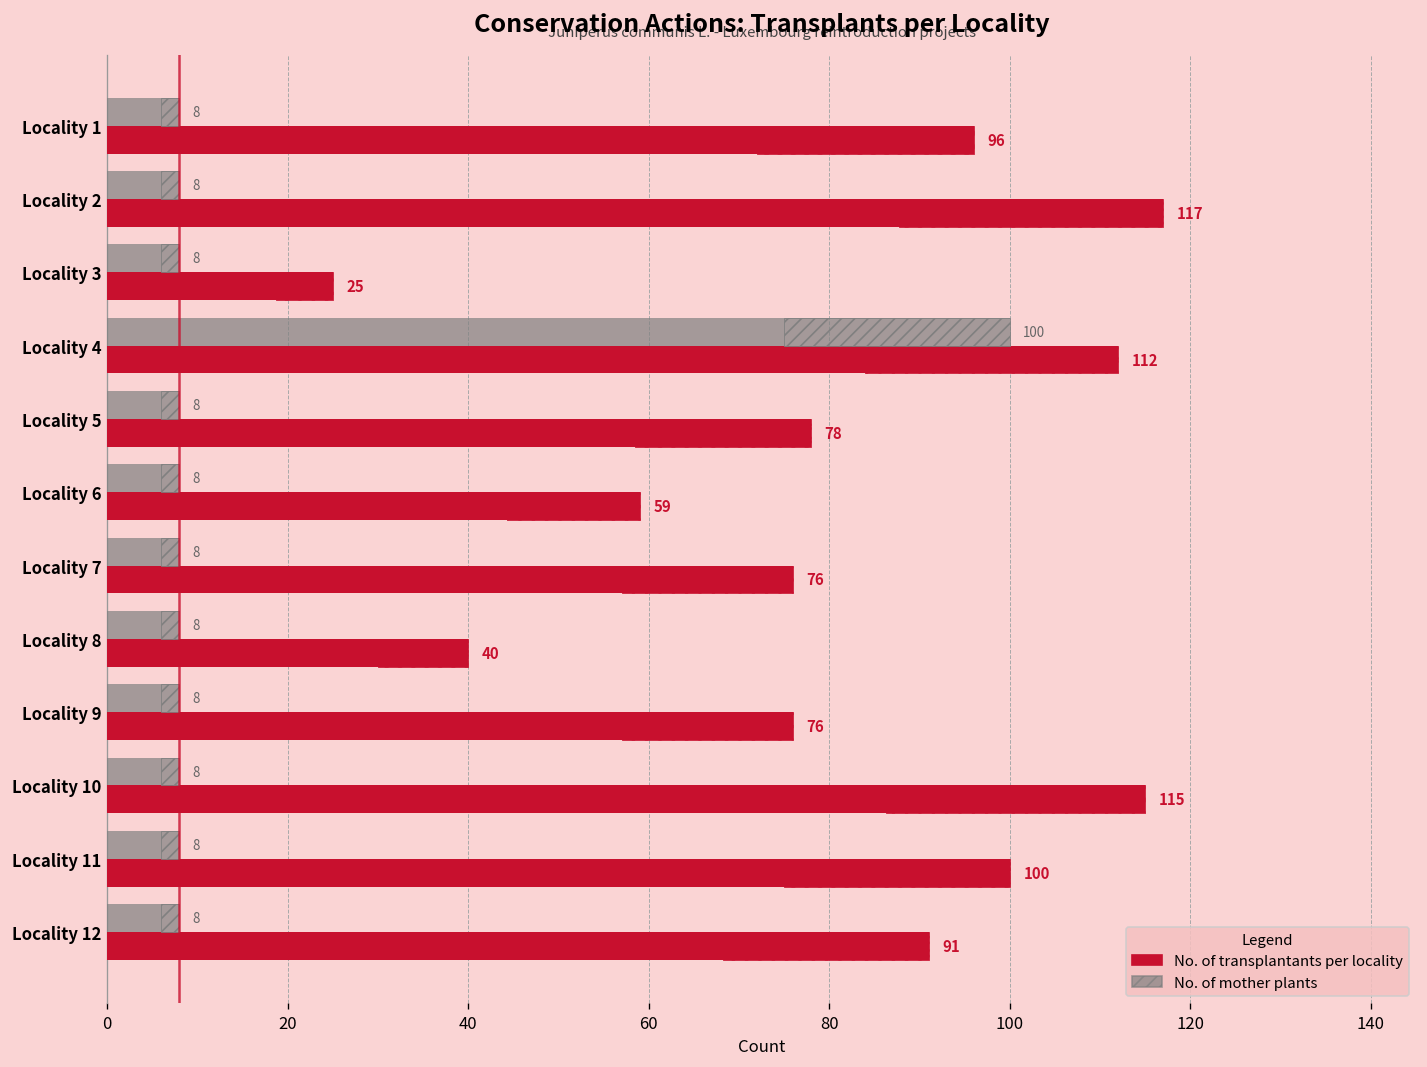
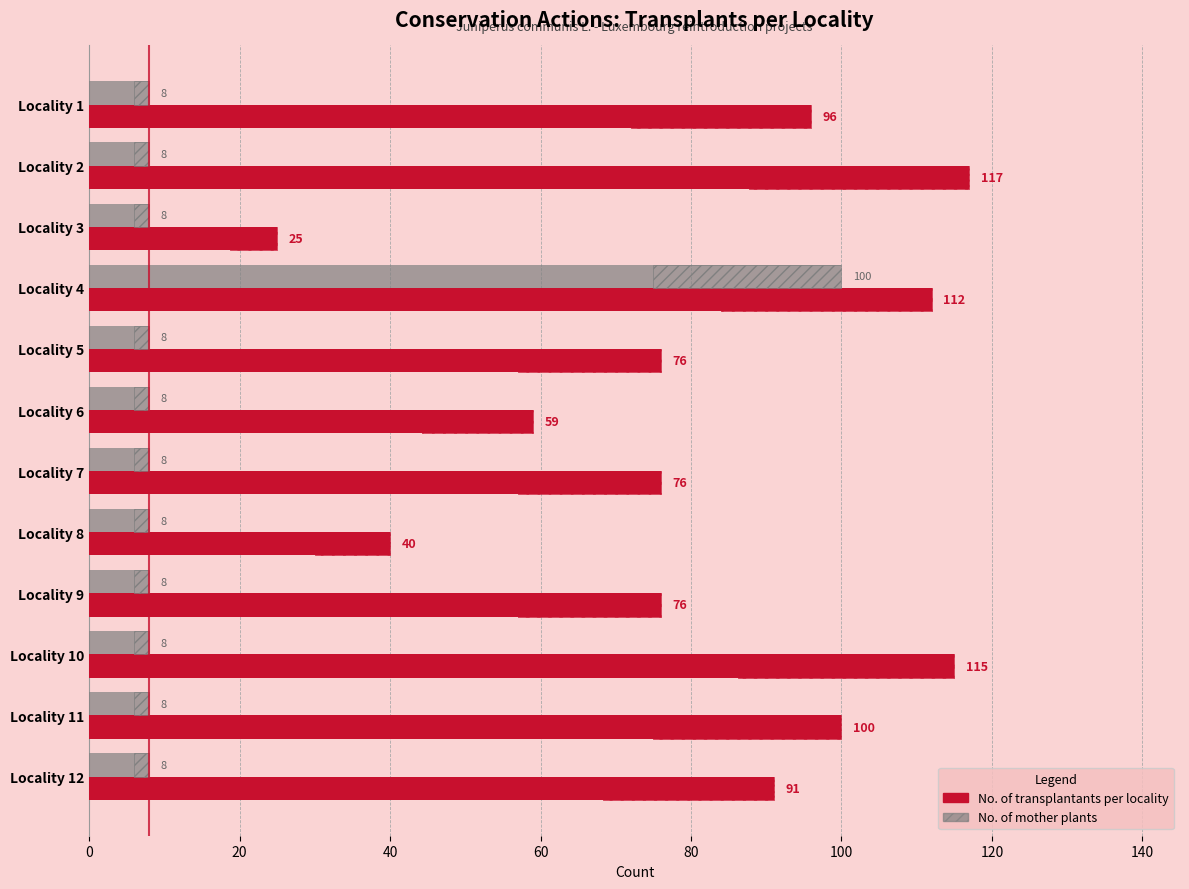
No. of transplantants per locality, Locality 5: 78 -> 76
